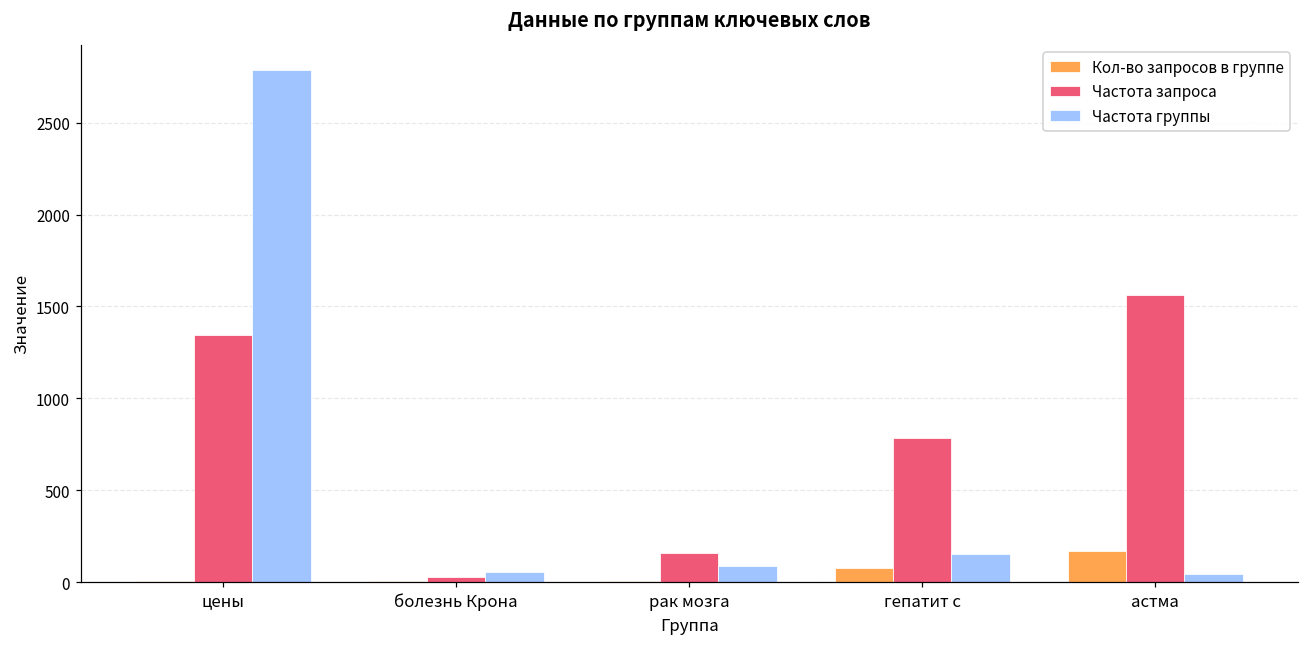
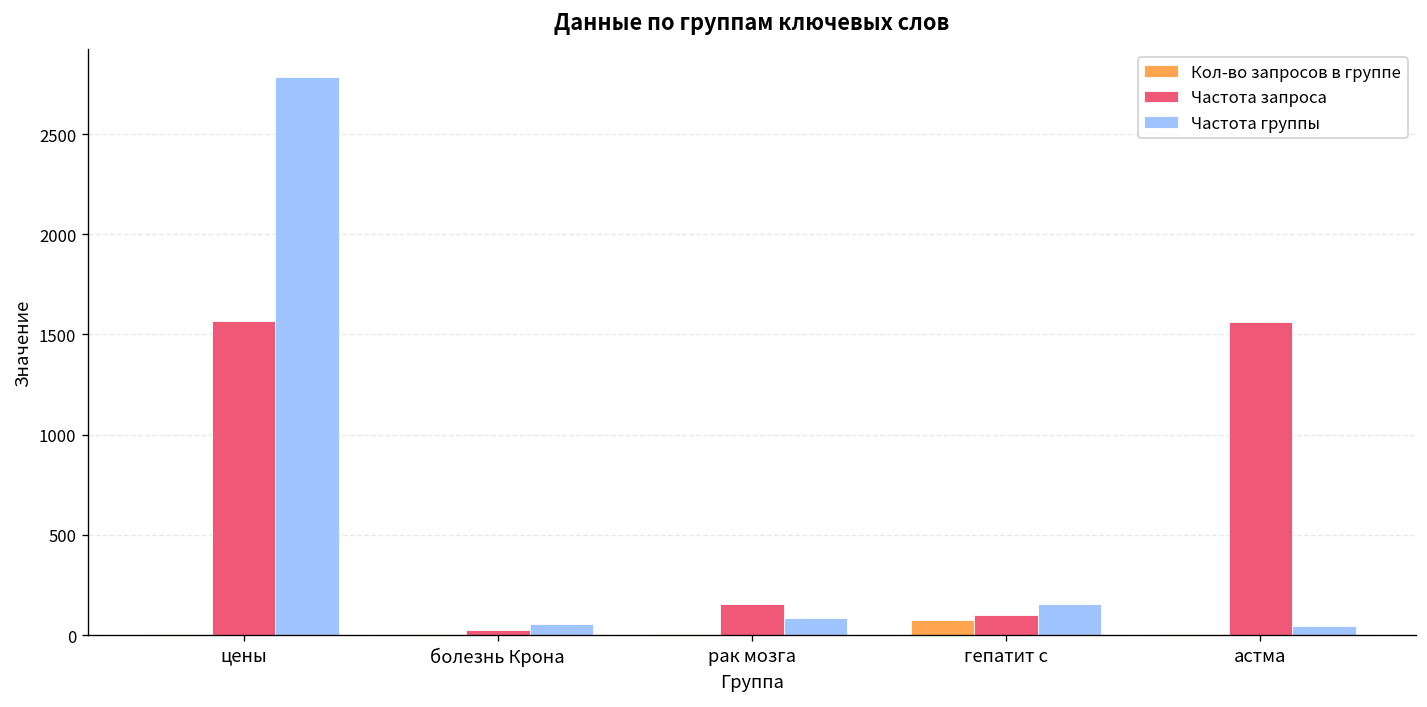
Частота запроса, цены: 1340 -> 1570
Частота запроса, гепатит с: 780 -> 100
Кол-во запросов в группе, астма: 170 -> 10
